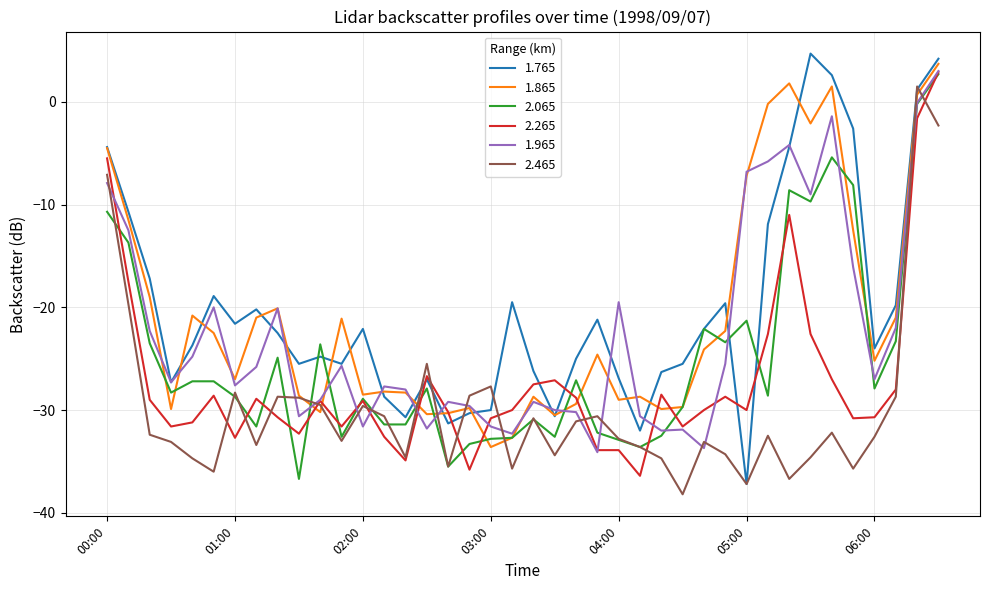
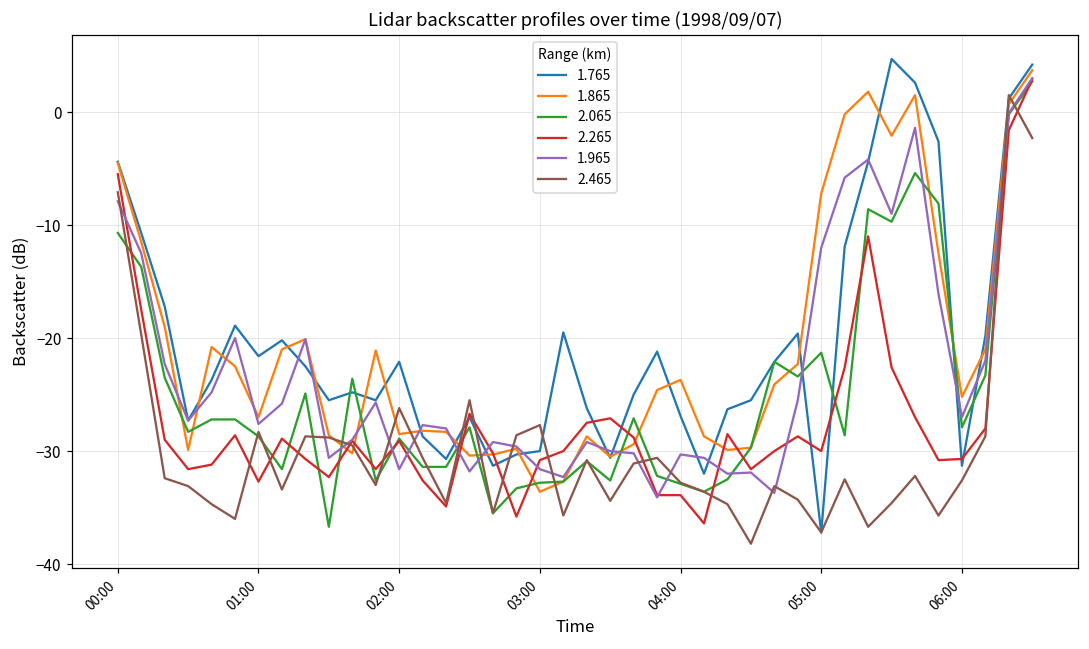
2.465, 02:00: -29.6 -> -26.2
1.865, 04:00: -29.0 -> -23.7
1.965, 04:00: -19.5 -> -30.3
1.965, 05:00: -6.8 -> -12.0
1.765, 06:00: -24.0 -> -31.3
